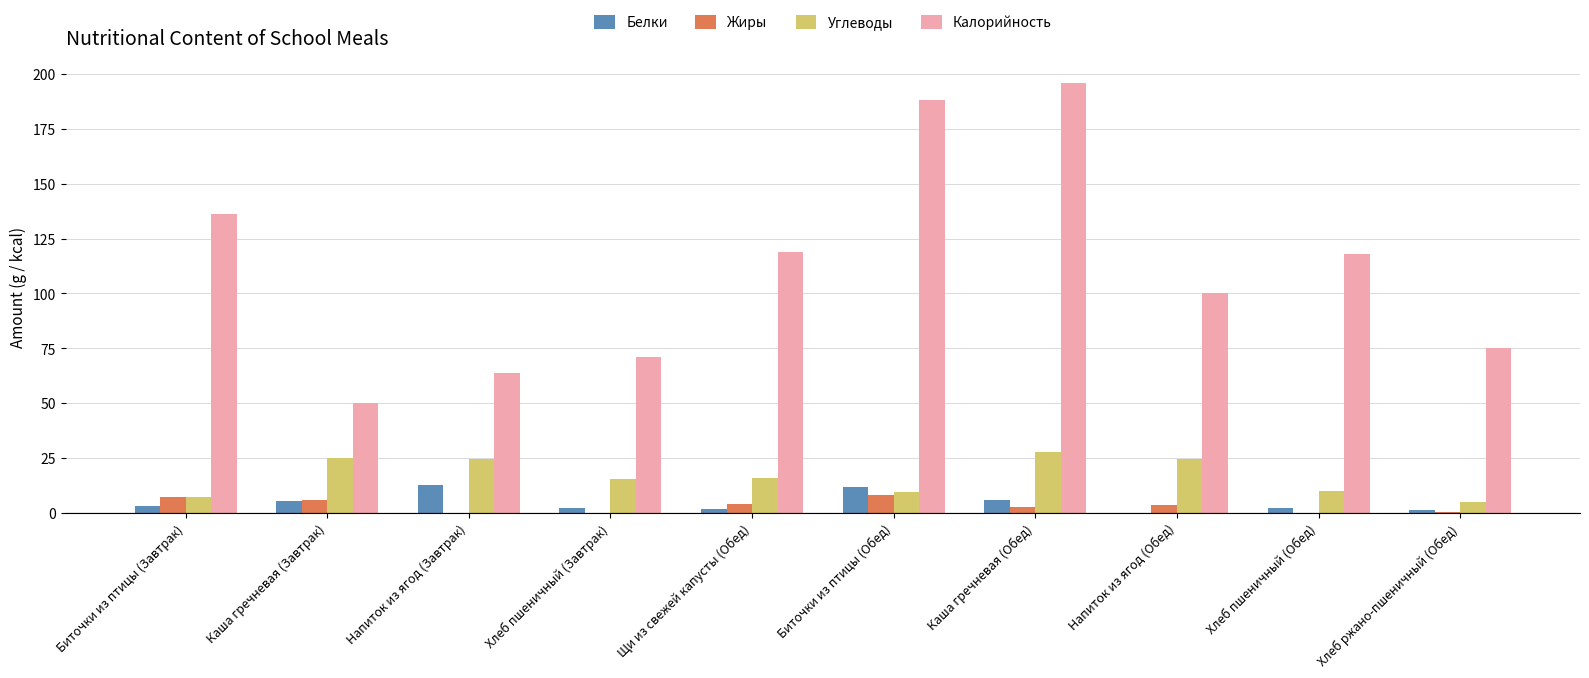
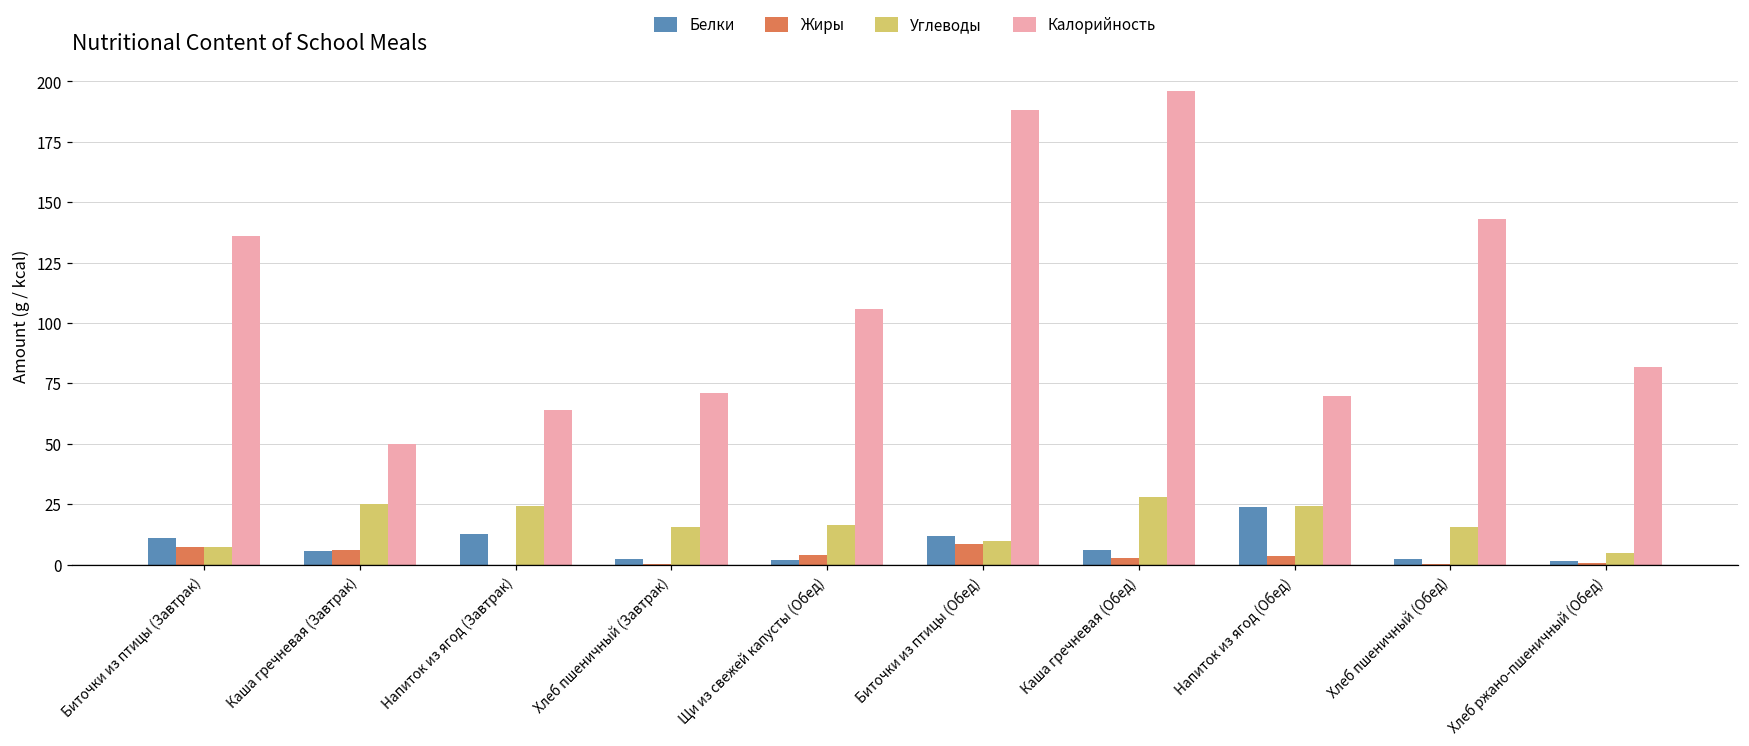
Белки, Биточки из птицы (Завтрак): 3 -> 11
Калорийность, Щи из свежей капусты (Обед): 119 -> 106
Белки, Напиток из ягод (Обед): 0 -> 24
Калорийность, Напиток из ягод (Обед): 100 -> 70
Углеводы, Хлеб пшеничный (Обед): 10 -> 16
Калорийность, Хлеб пшеничный (Обед): 118 -> 143
Калорийность, Хлеб ржано-пшеничный (Обед): 75 -> 82
